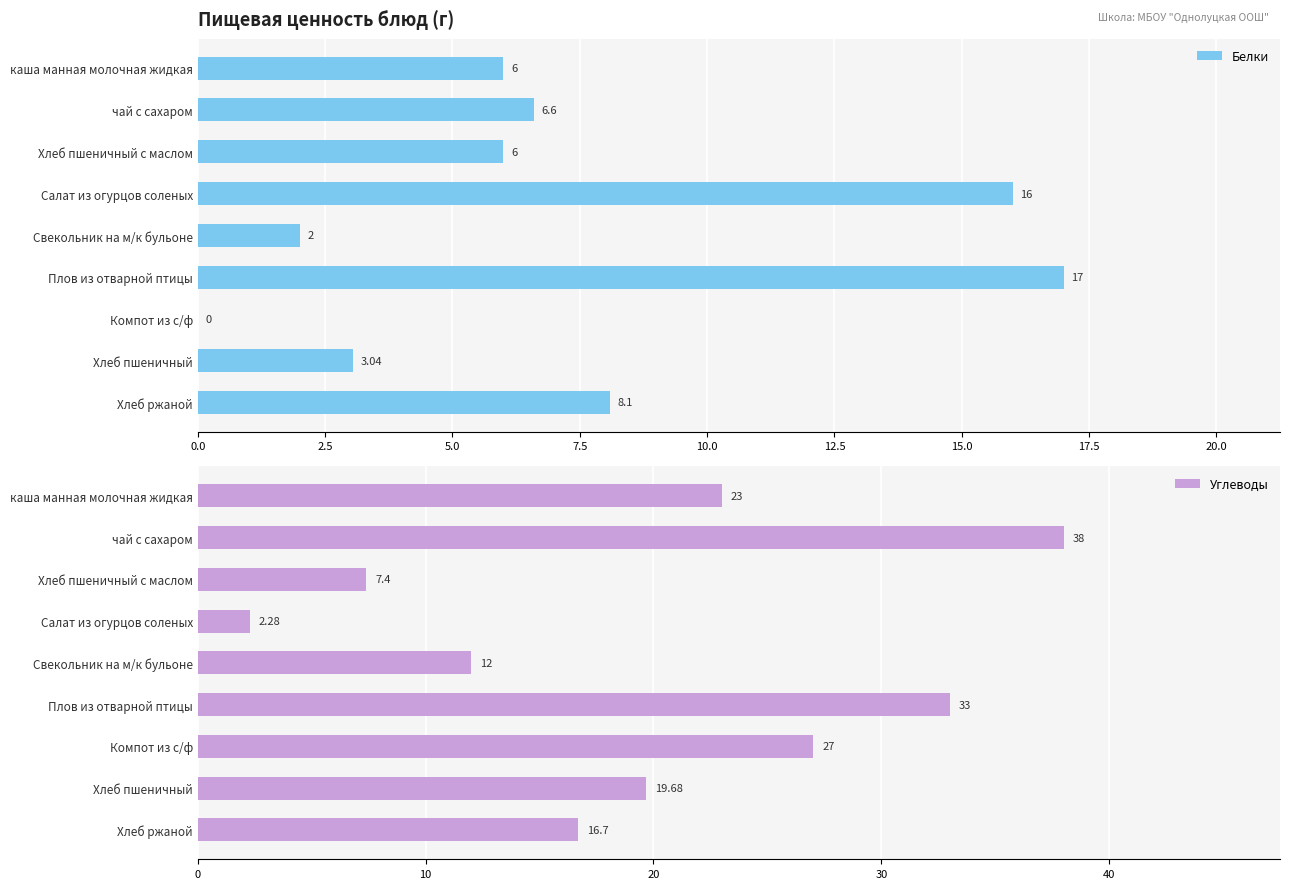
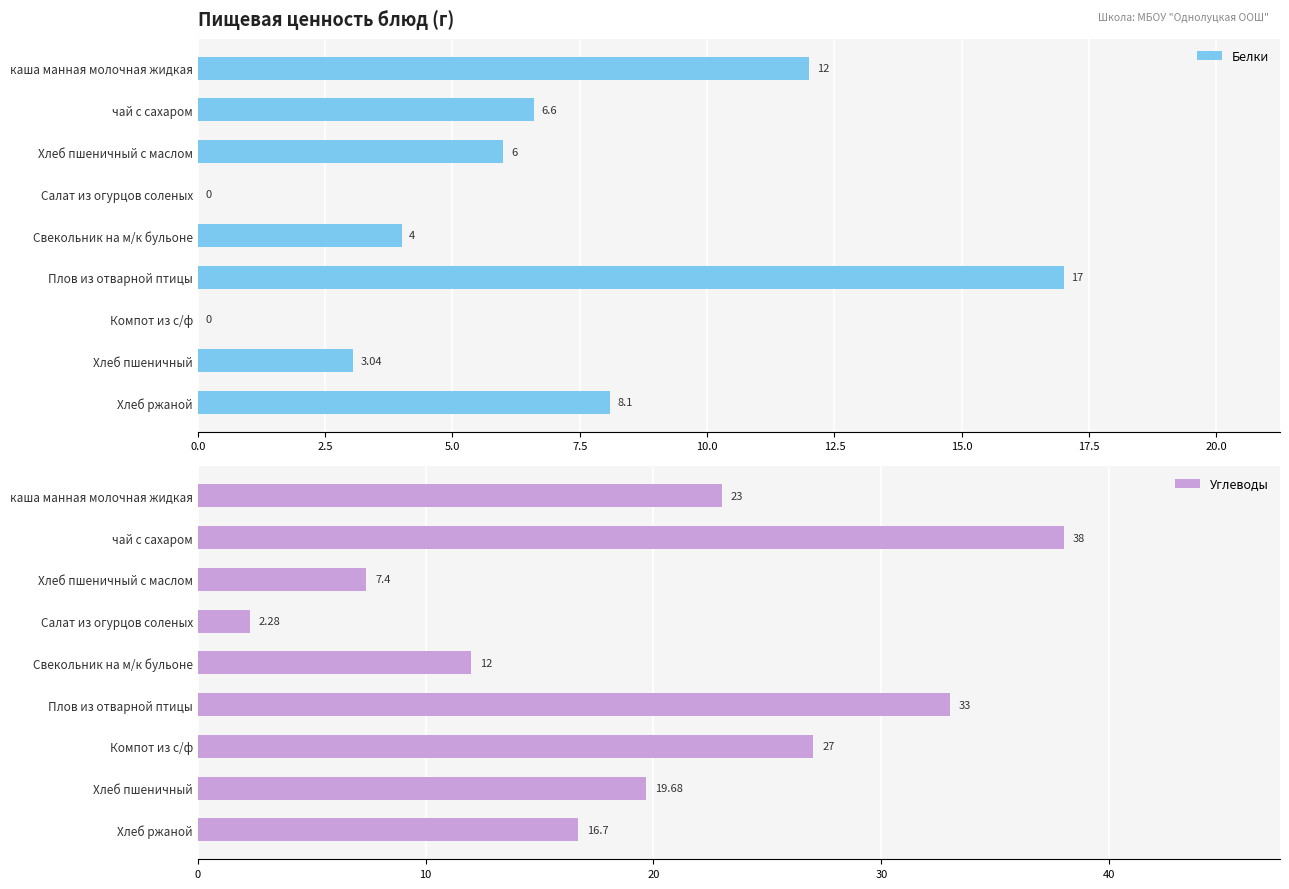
Пищевая ценность блюд (г), каша манная молочная жидкая: 6 -> 12
Пищевая ценность блюд (г), Салат из огурцов соленых: 16 -> 0
Пищевая ценность блюд (г), Свекольник на м/к бульоне: 2 -> 4
